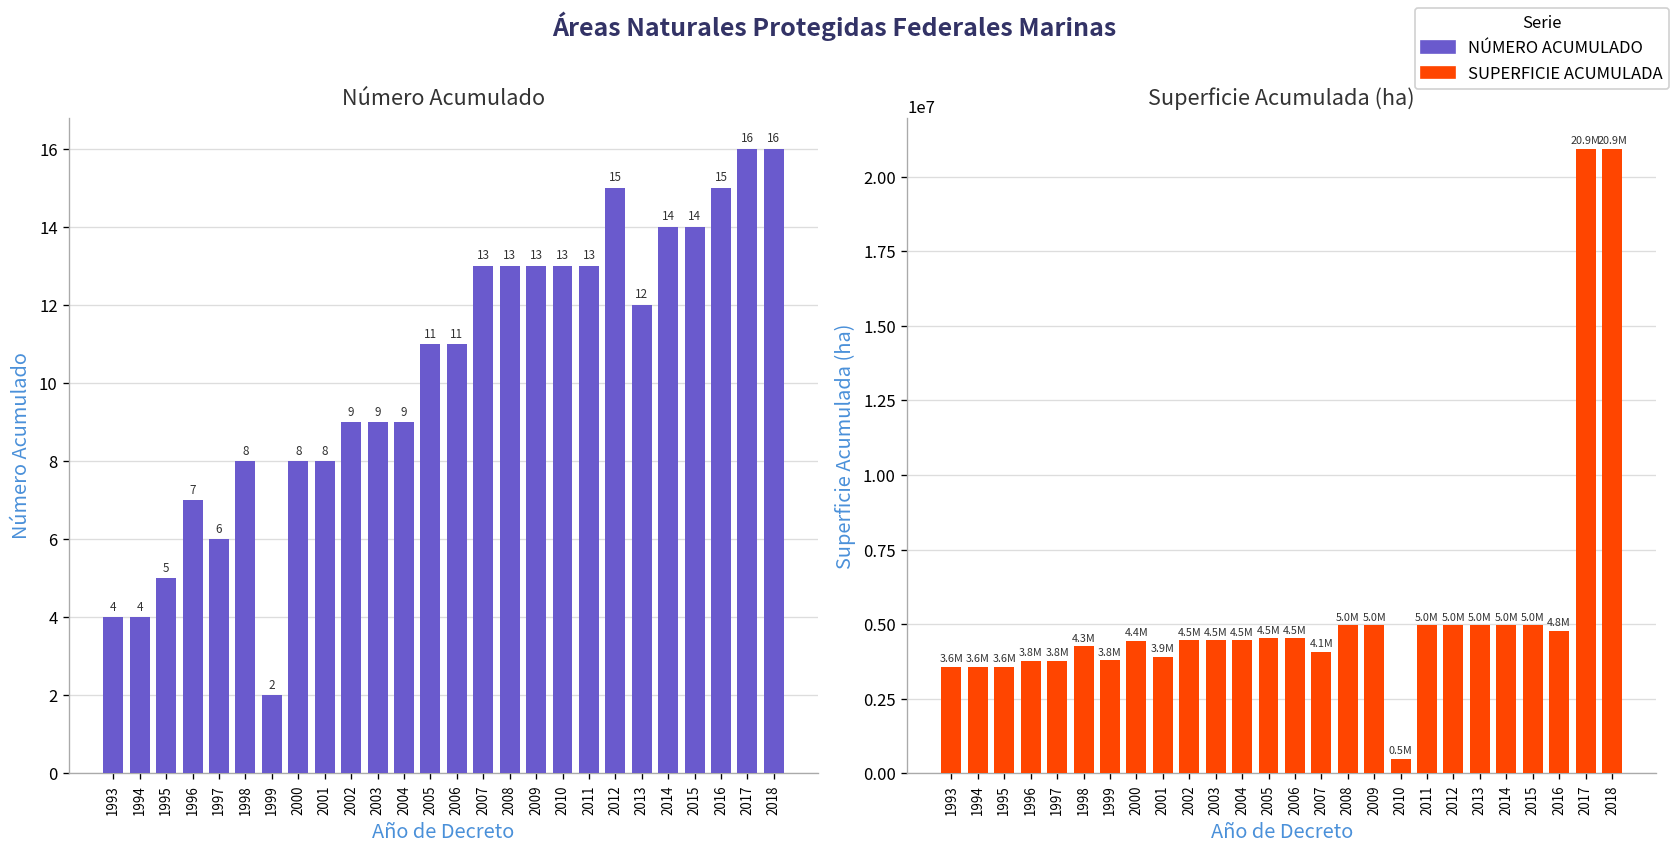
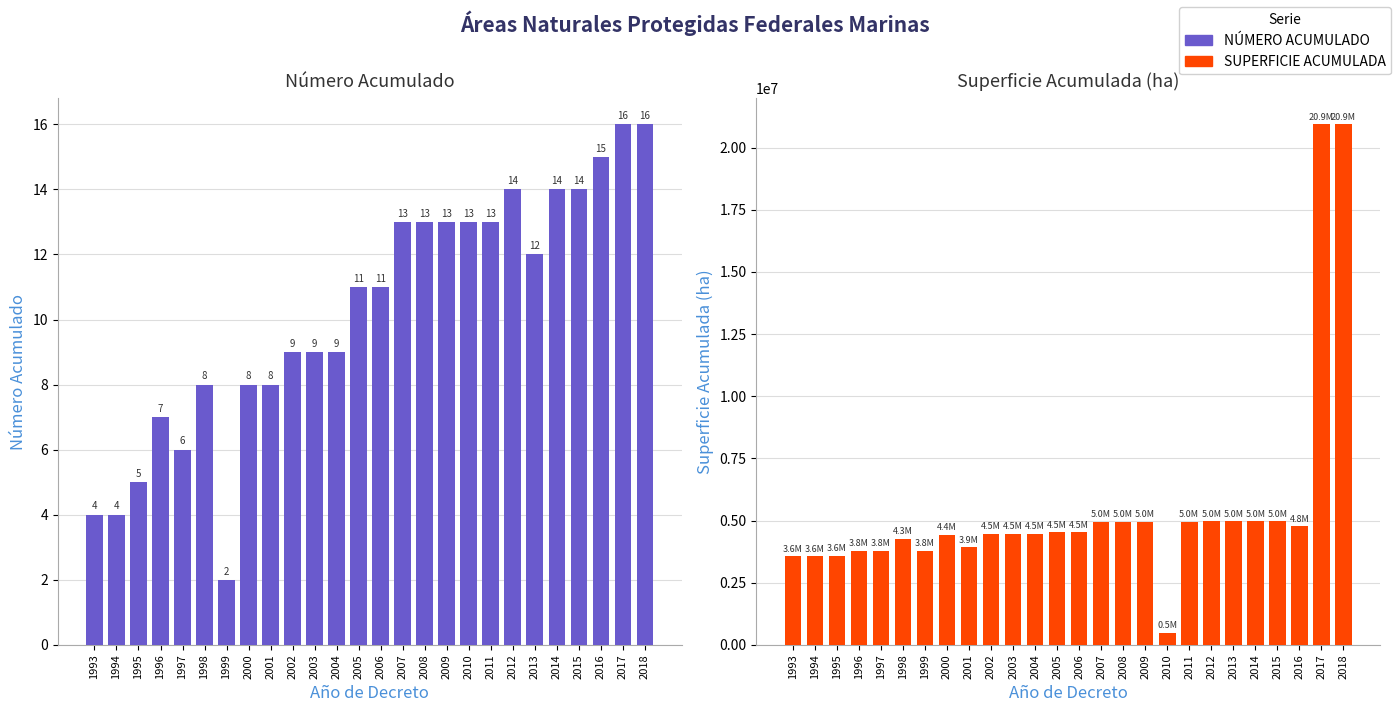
Número Acumulado, 2012: 15 -> 14
Superficie Acumulada (ha), 2007: 4.1M -> 5.0M
